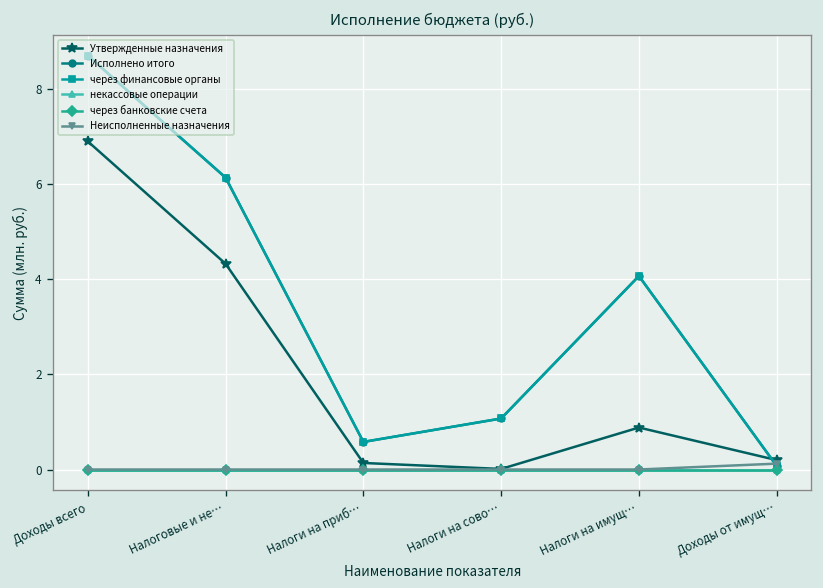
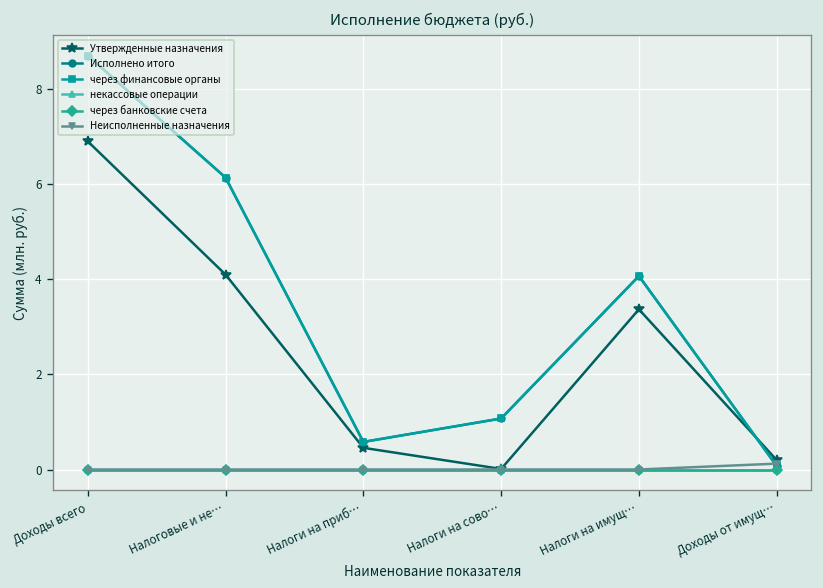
Утвержденные назначения, Налоговые и не…: 4.3 -> 4.1
Утвержденные назначения, Налоги на приб…: 0.1 -> 0.5
Утвержденные назначения, Налоги на имущ…: 0.9 -> 3.4
